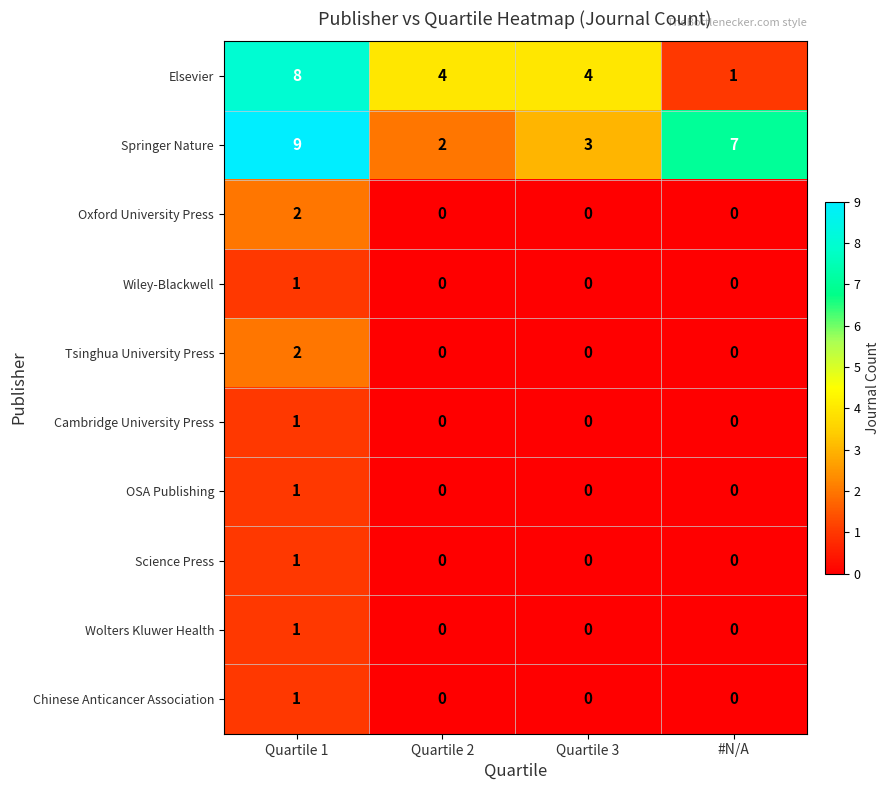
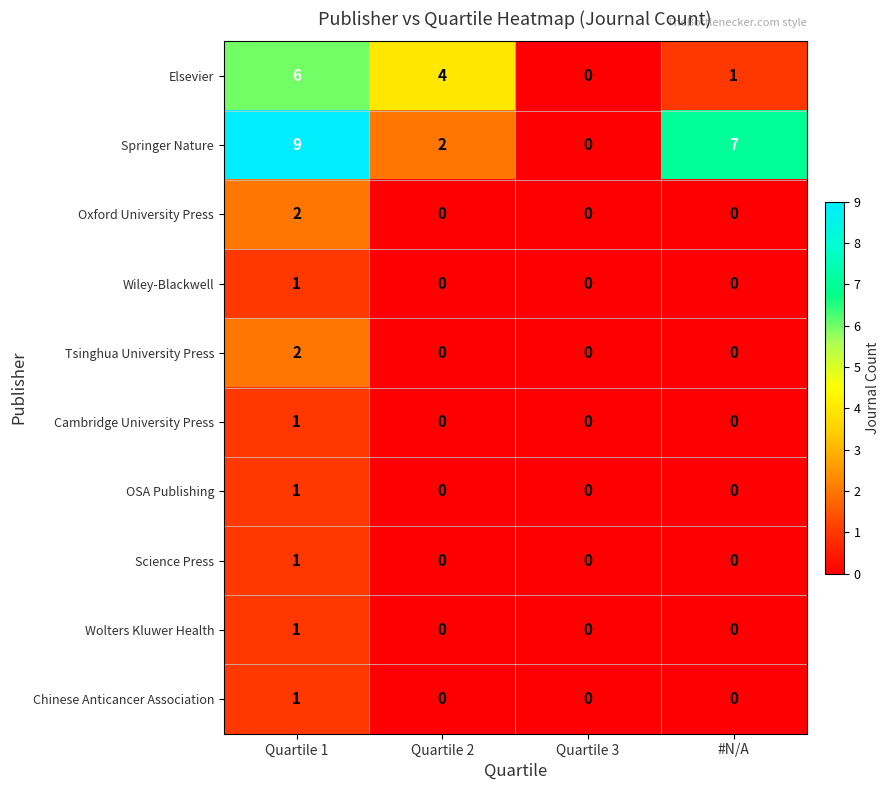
Elsevier, Quartile 1: 8 -> 6
Elsevier, Quartile 3: 4 -> 0
Springer Nature, Quartile 3: 3 -> 0
